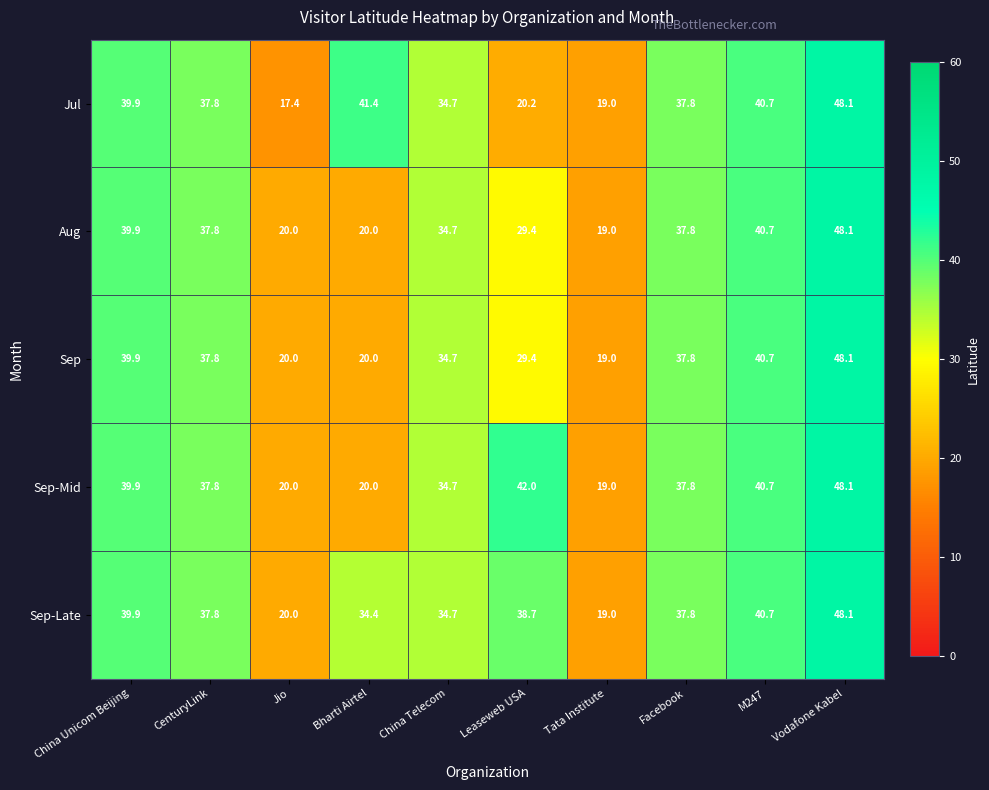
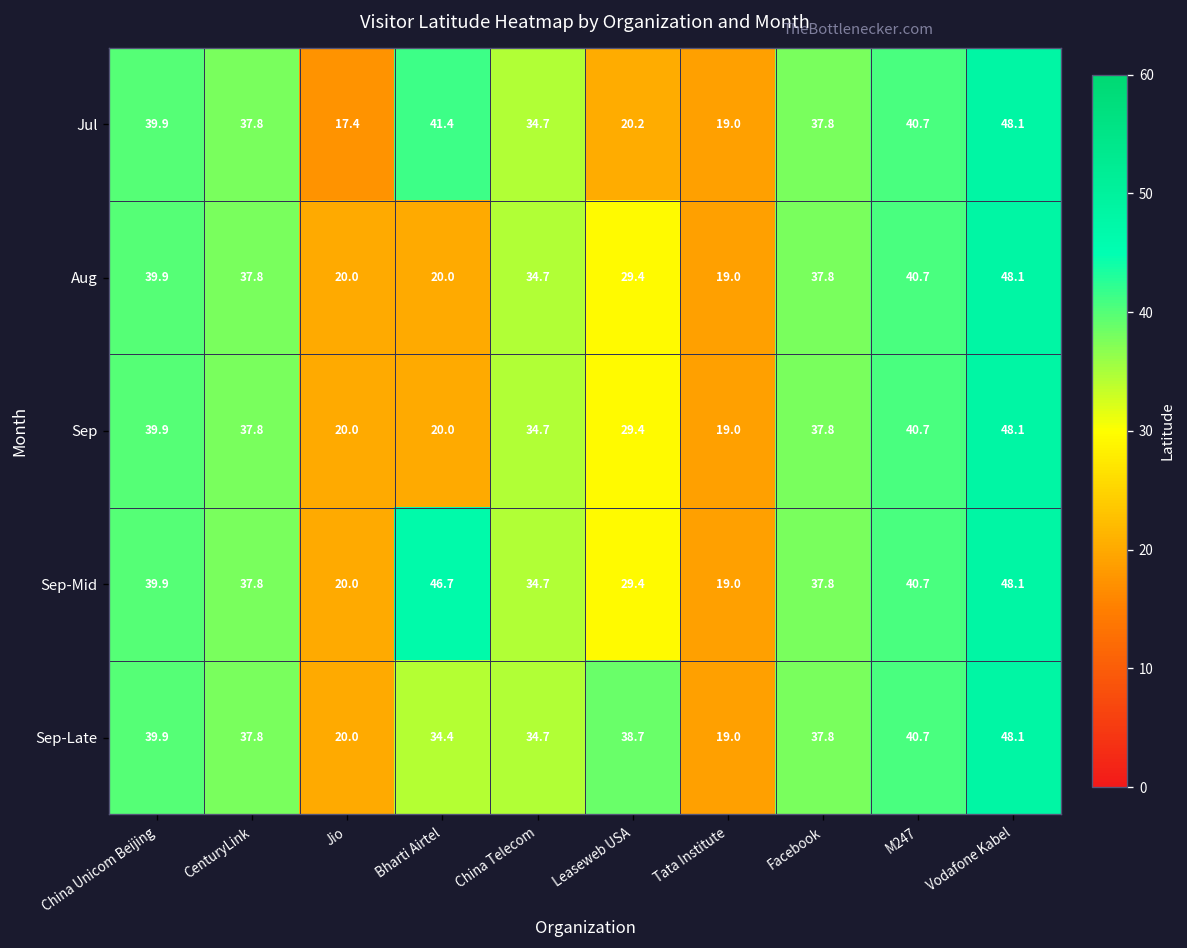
Sep-Mid, Bharti Airtel: 20.0 -> 46.7
Sep-Mid, Leaseweb USA: 42.0 -> 29.4
